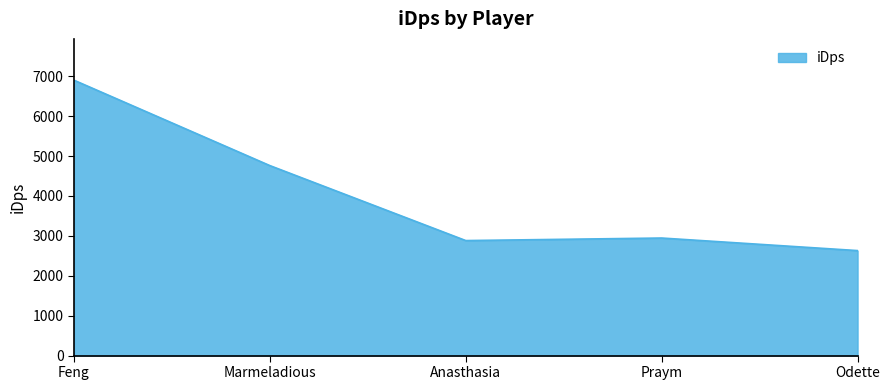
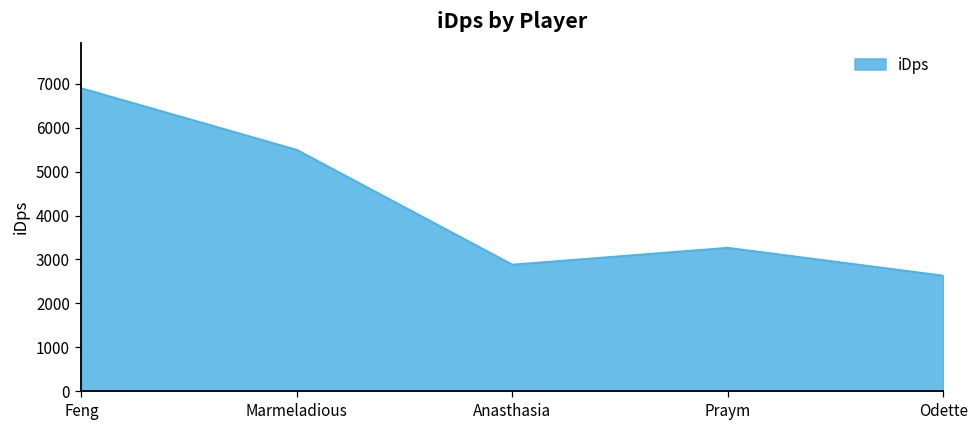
Marmeladious: 4800 -> 5500
Praym: 2900 -> 3300
